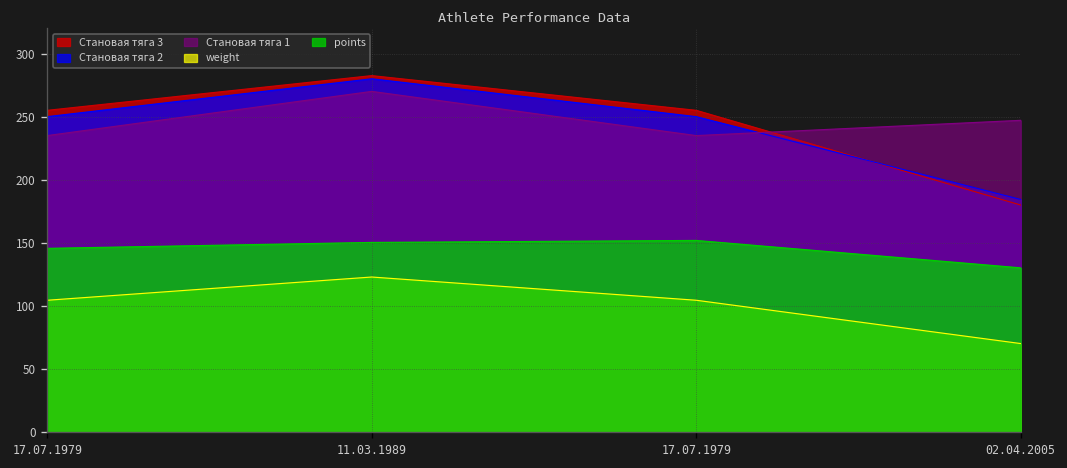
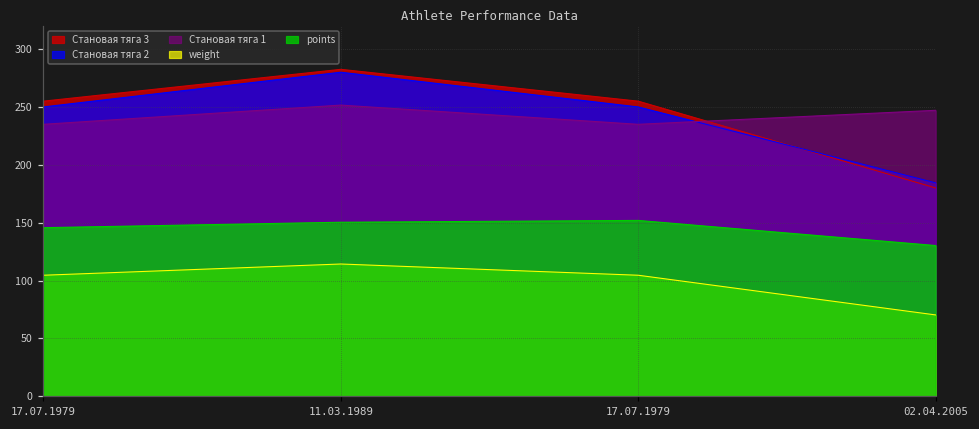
Становая тяга 1, 11.03.1989: 270 -> 252
weight, 11.03.1989: 123 -> 114
